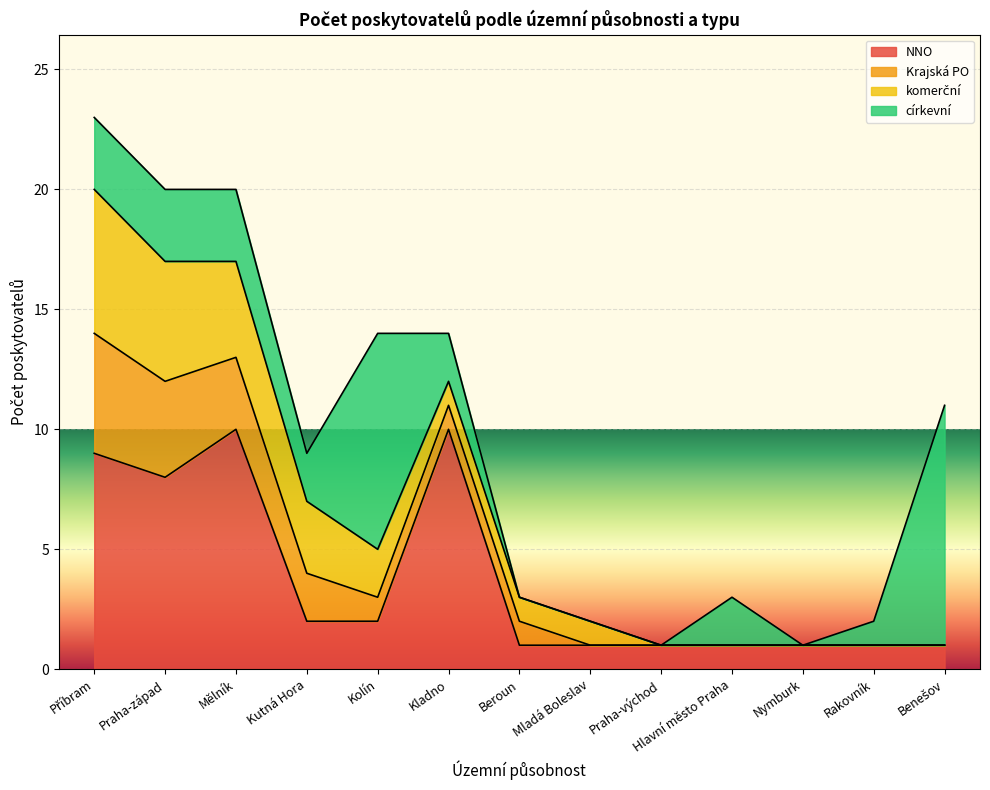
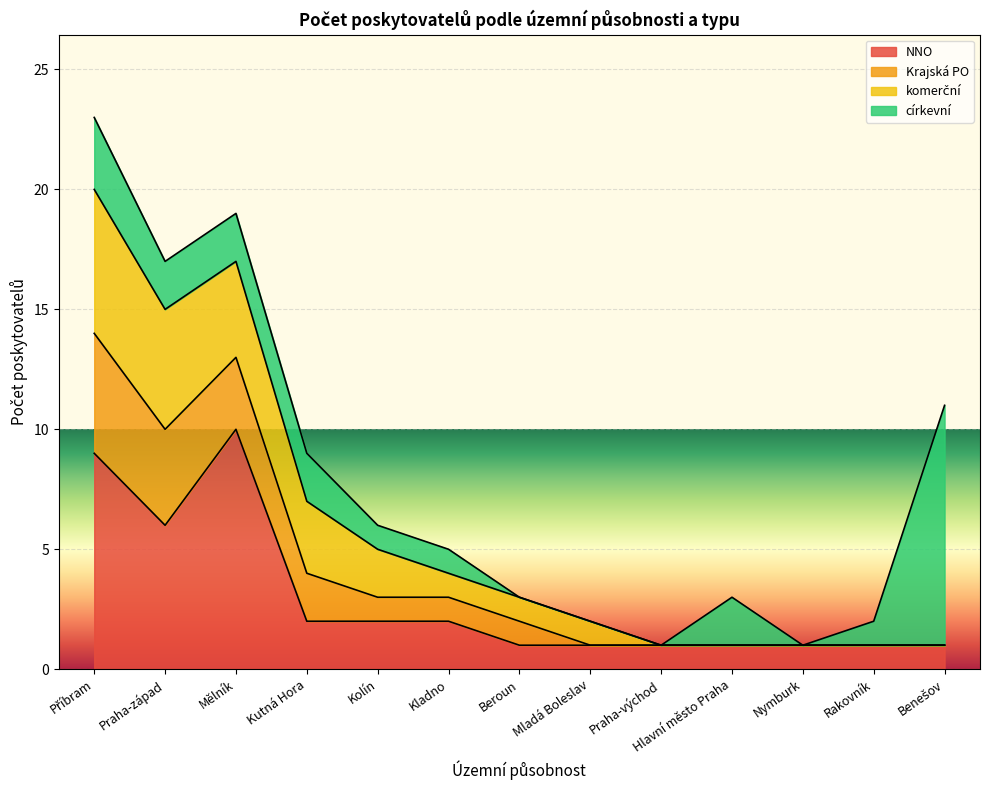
NNO, Praha-západ: 8 -> 6
církevní, Praha-západ: 3 -> 2
církevní, Mělník: 3 -> 2
církevní, Kolín: 9 -> 1
NNO, Kladno: 10 -> 2
církevní, Kladno: 2 -> 1
